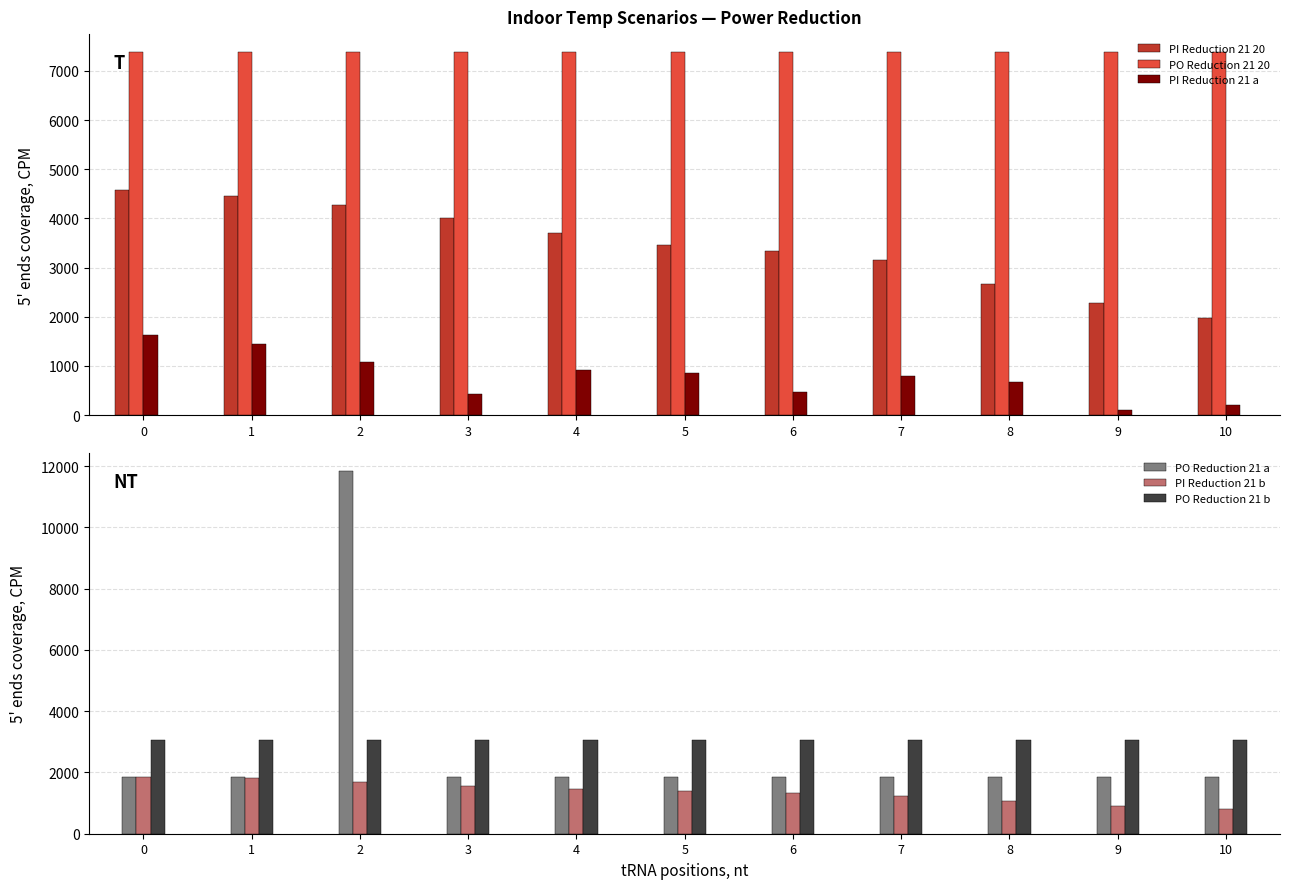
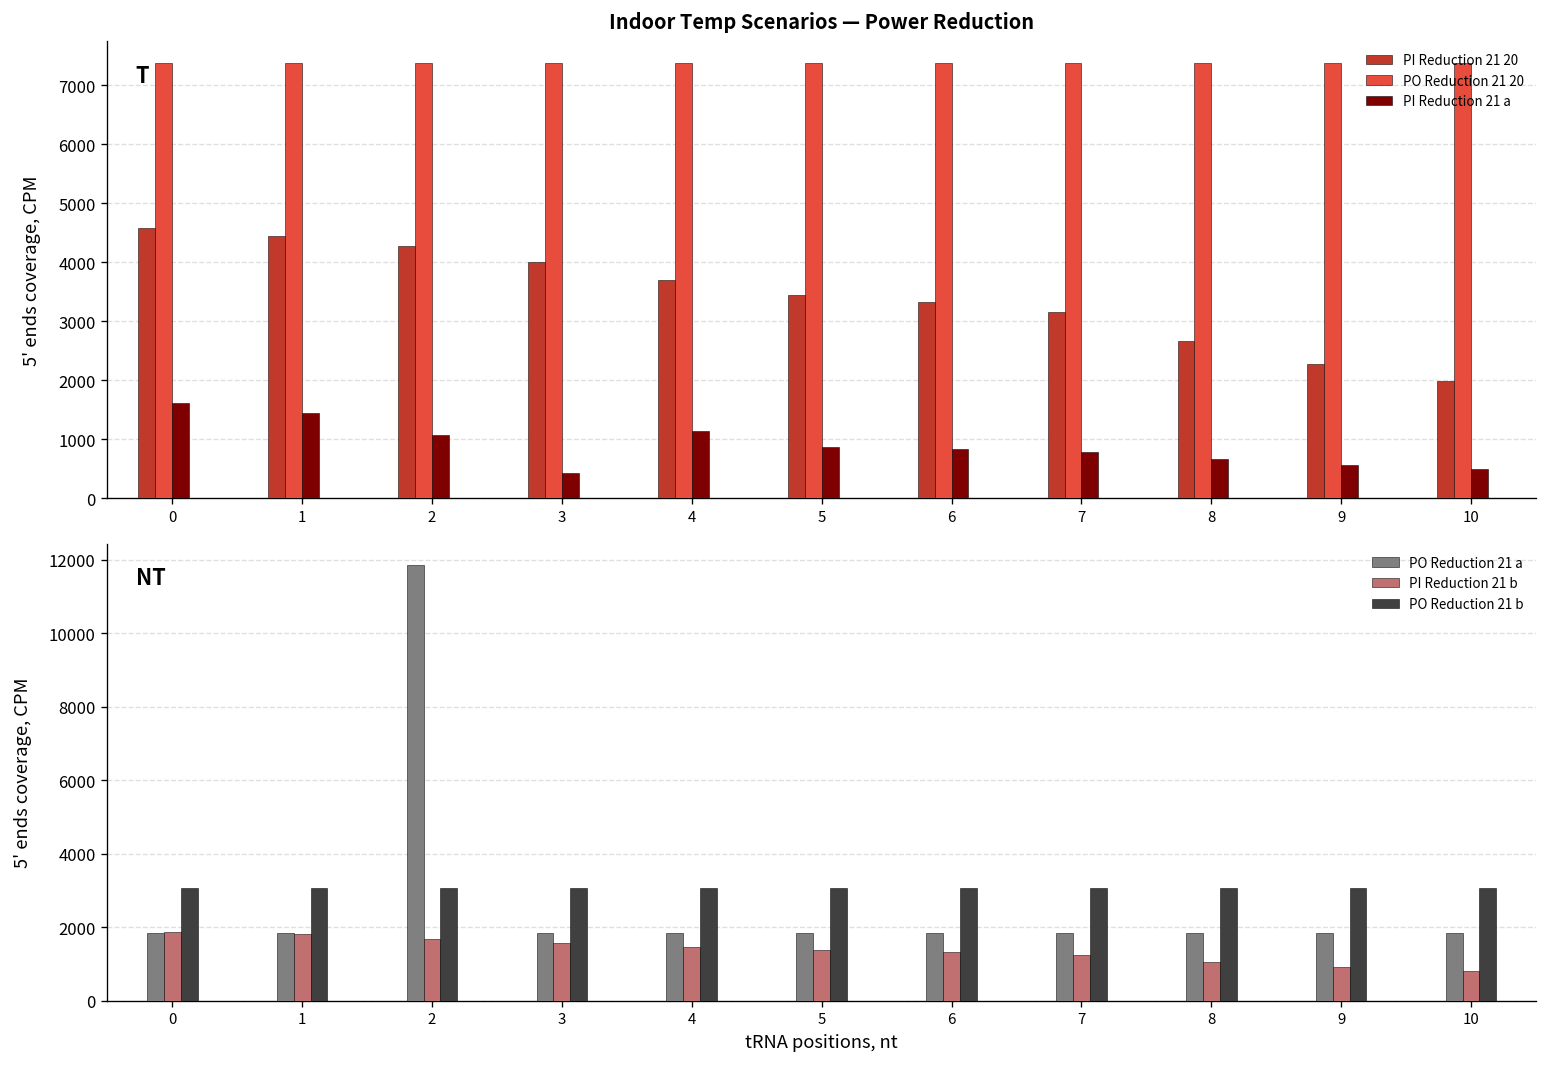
Indoor Temp Scenarios — Power Reduction, PI Reduction 21 a, 4: 900 -> 1100
Indoor Temp Scenarios — Power Reduction, PI Reduction 21 a, 6: 500 -> 800
Indoor Temp Scenarios — Power Reduction, PI Reduction 21 a, 9: 100 -> 600
Indoor Temp Scenarios — Power Reduction, PI Reduction 21 a, 10: 200 -> 500
